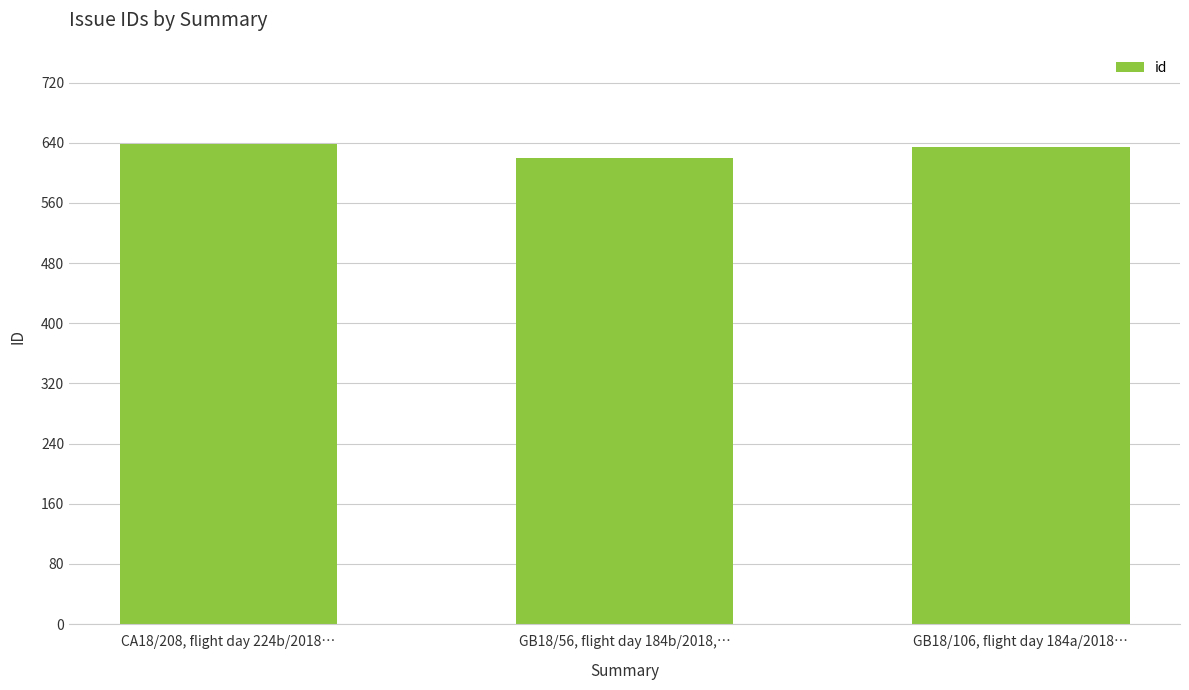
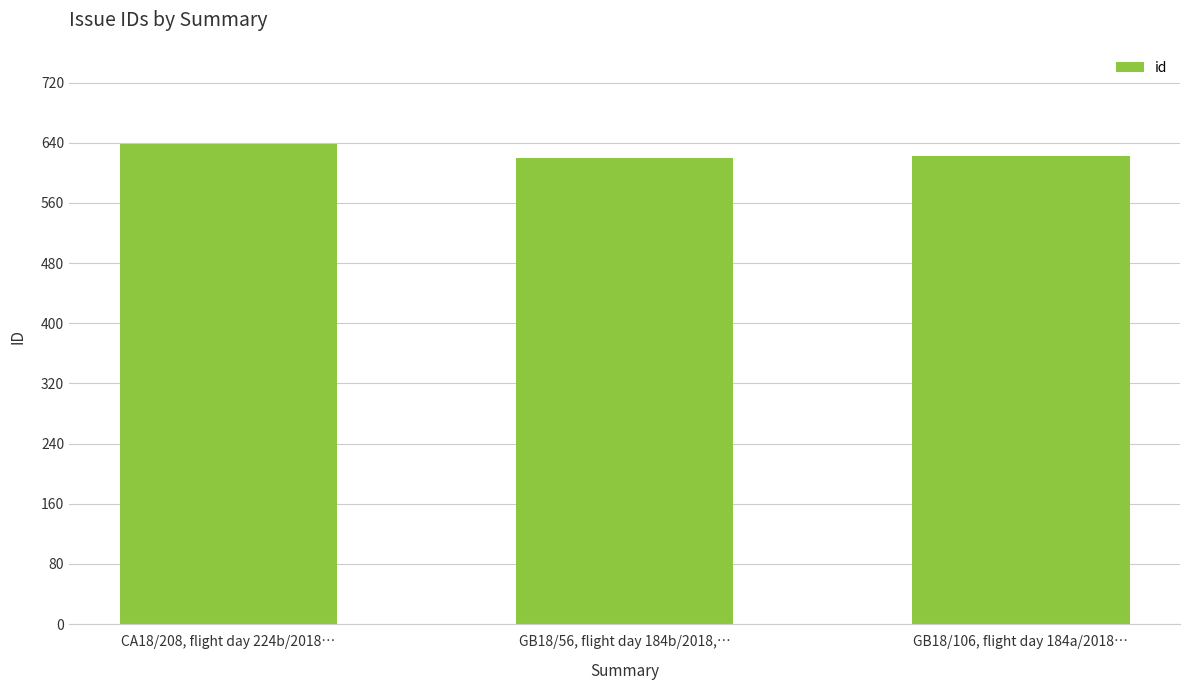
GB18/106, flight day 184a/2018…: 630 -> 620
